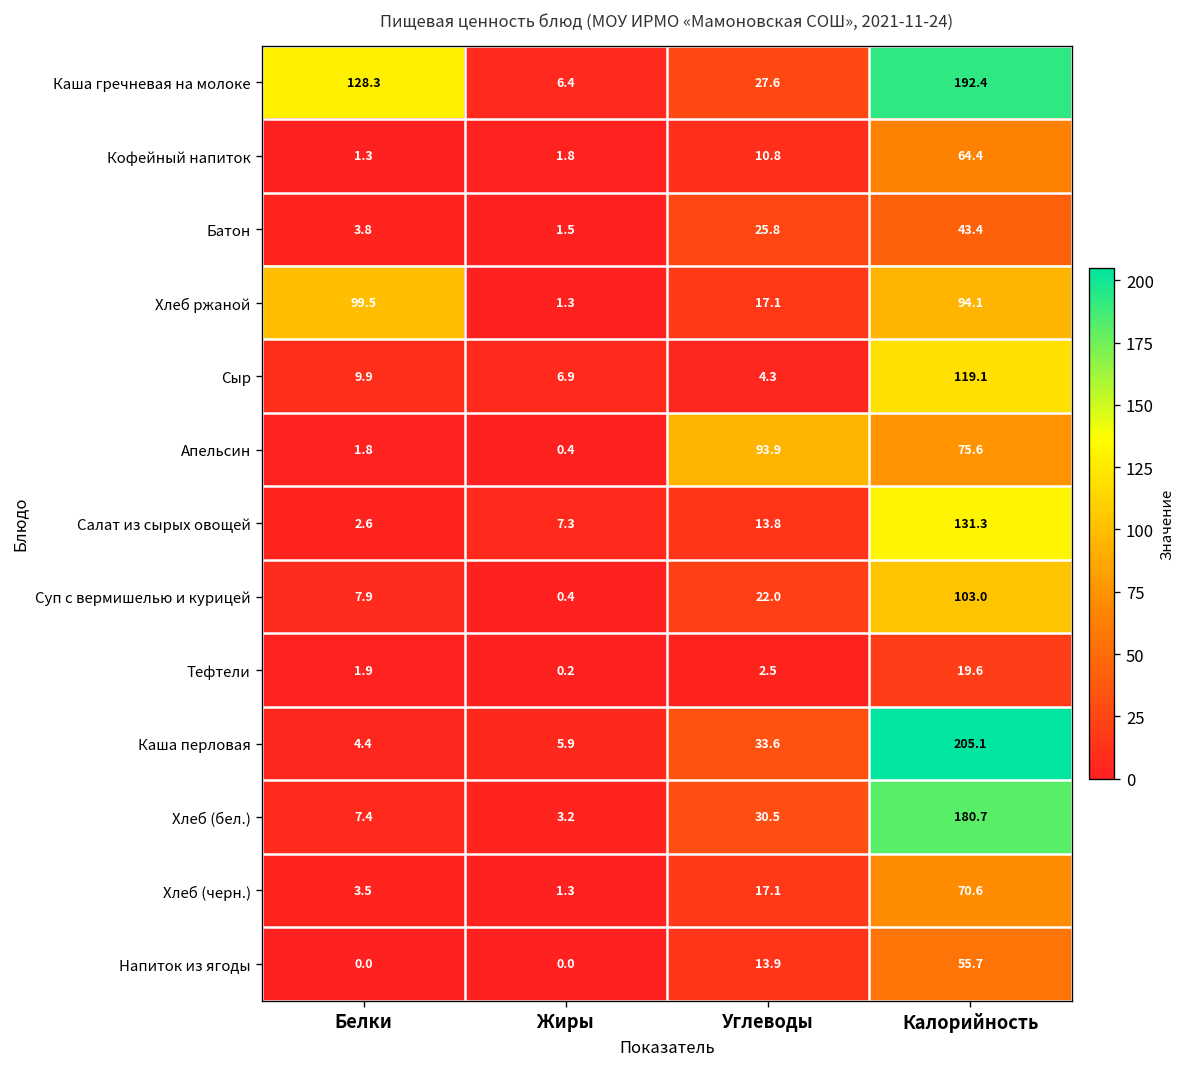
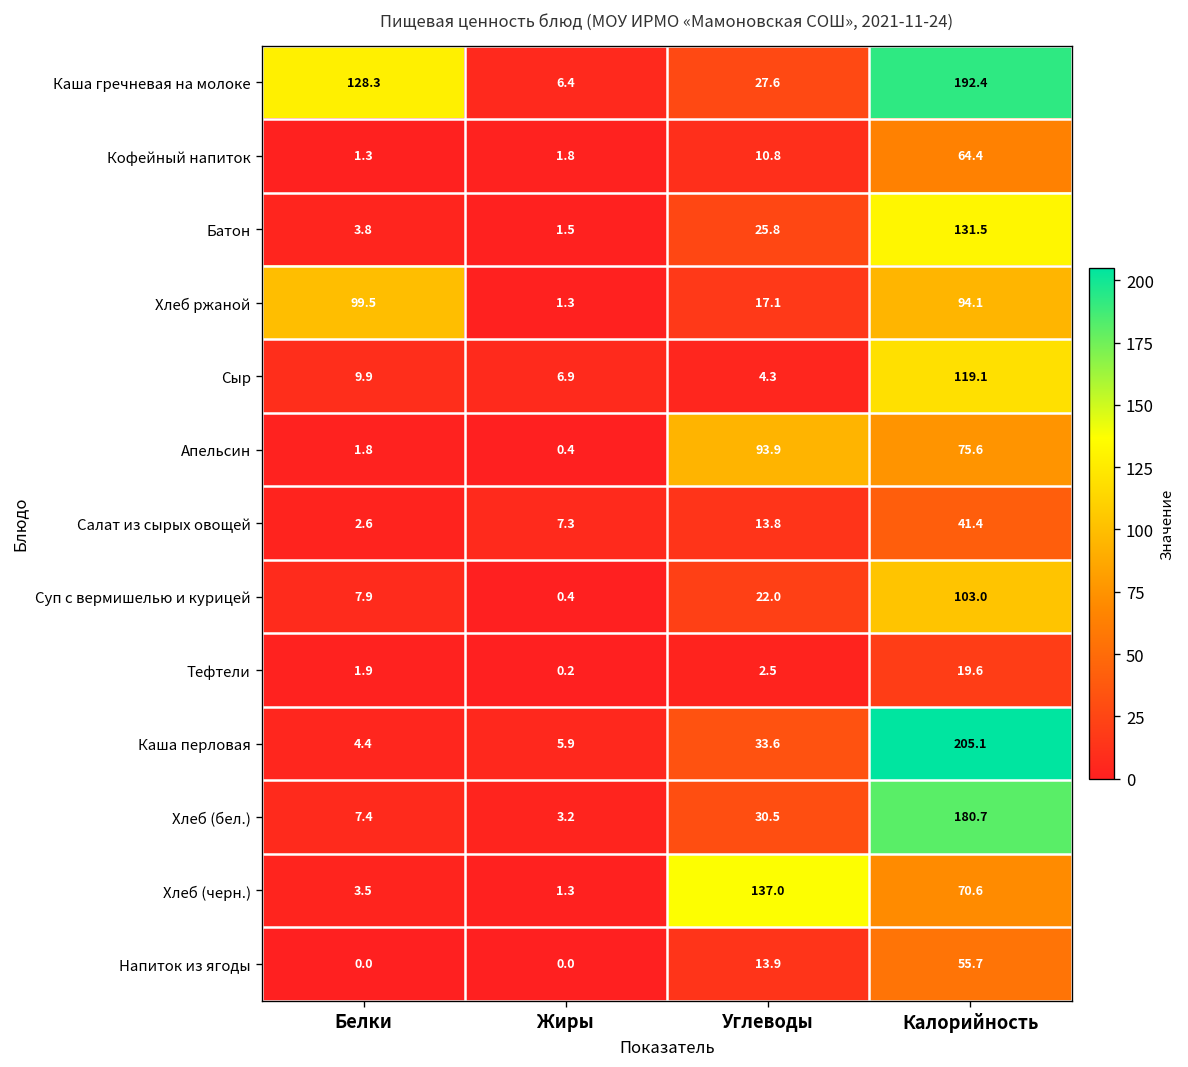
Батон, Калорийность: 43.4 -> 131.5
Салат из сырых овощей, Калорийность: 131.3 -> 41.4
Хлеб (черн.), Углеводы: 17.1 -> 137.0
